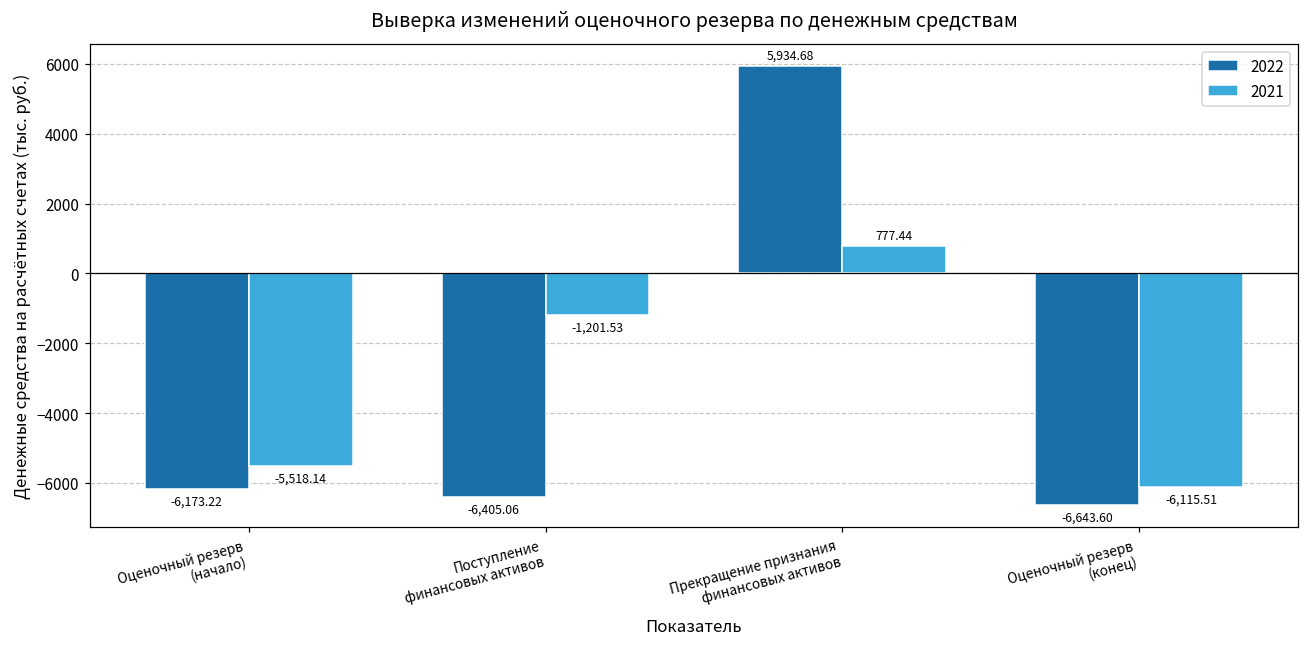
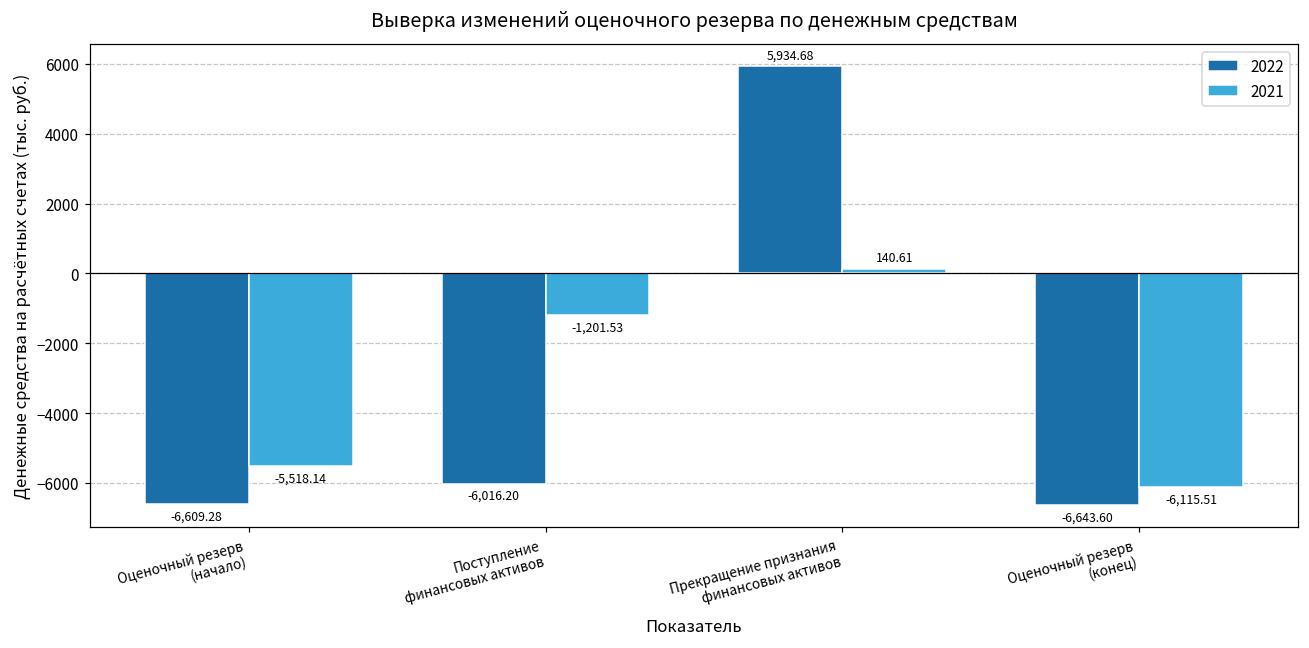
2022, Оценочный резерв (начало): -6,173.22 -> -6,609.28
2022, Поступление финансовых активов: -6,405.06 -> -6,016.20
2021, Прекращение признания финансовых активов: 777.44 -> 140.61
